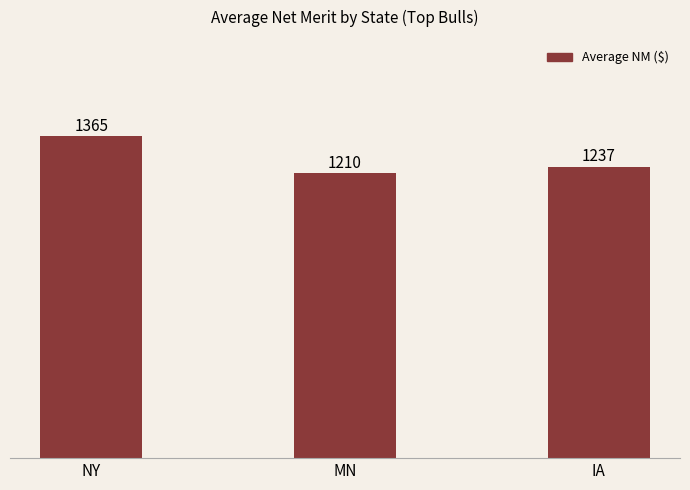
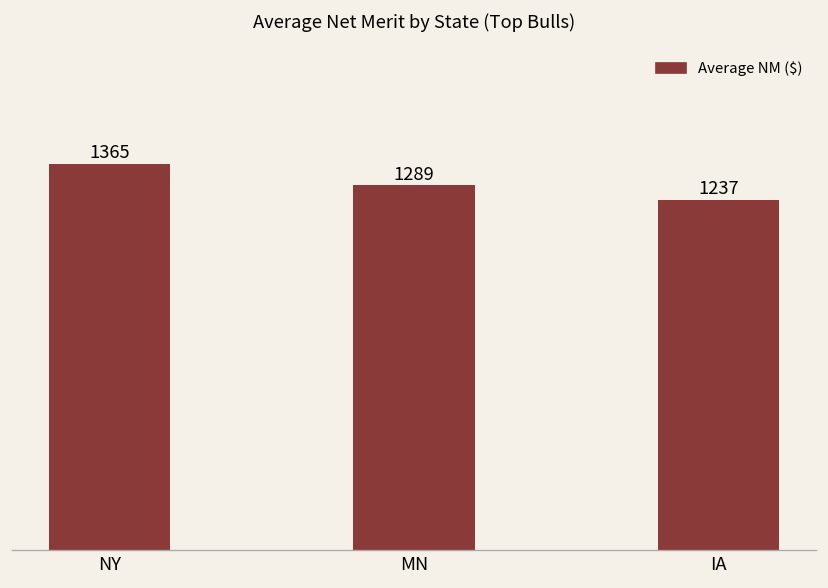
MN: 1210 -> 1289
